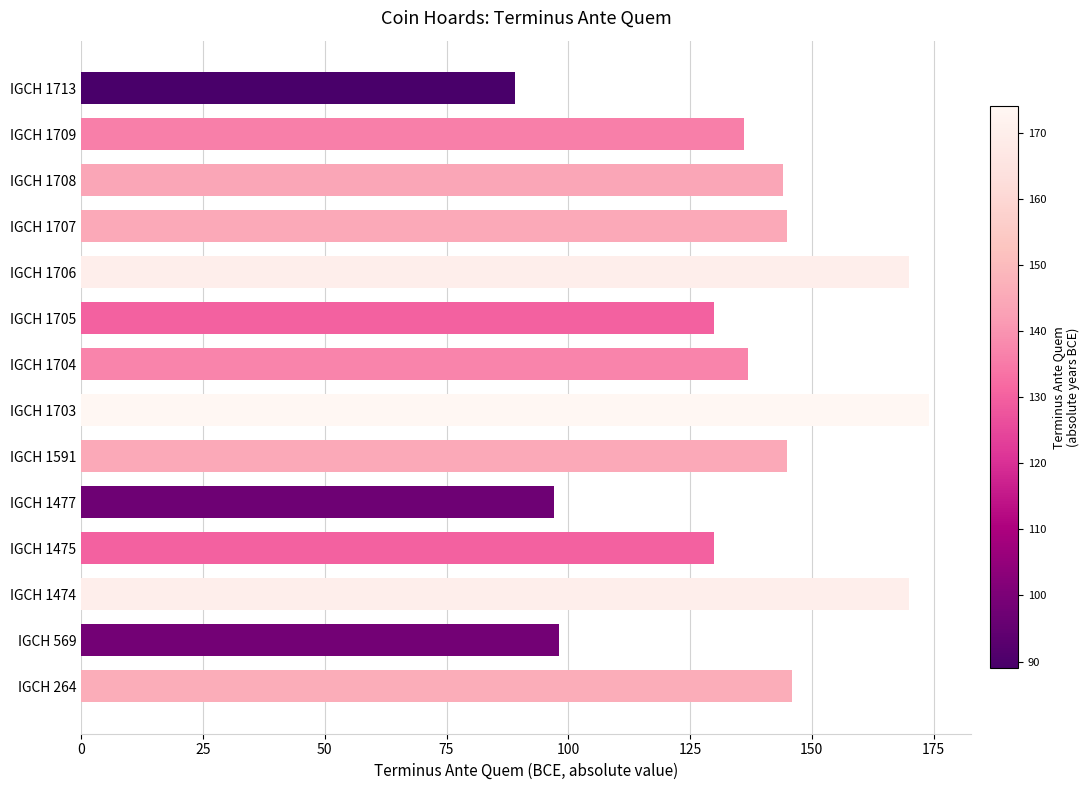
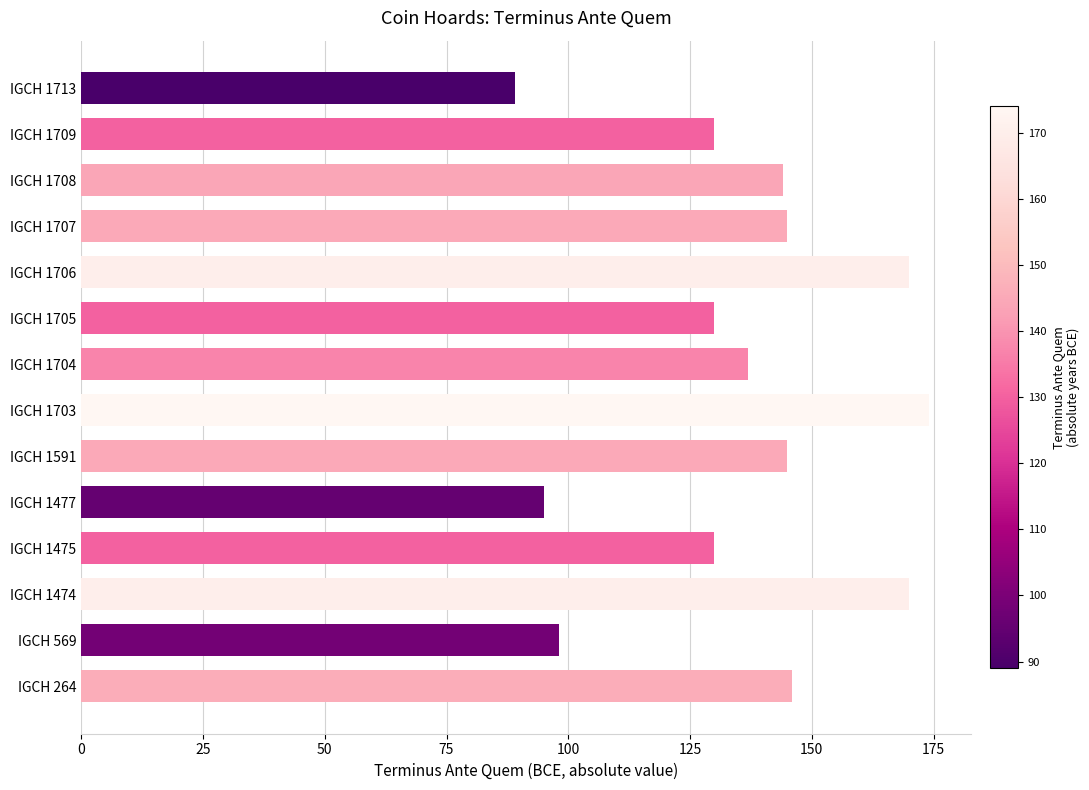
IGCH 1709: 136 -> 130
IGCH 1477: 97 -> 95
